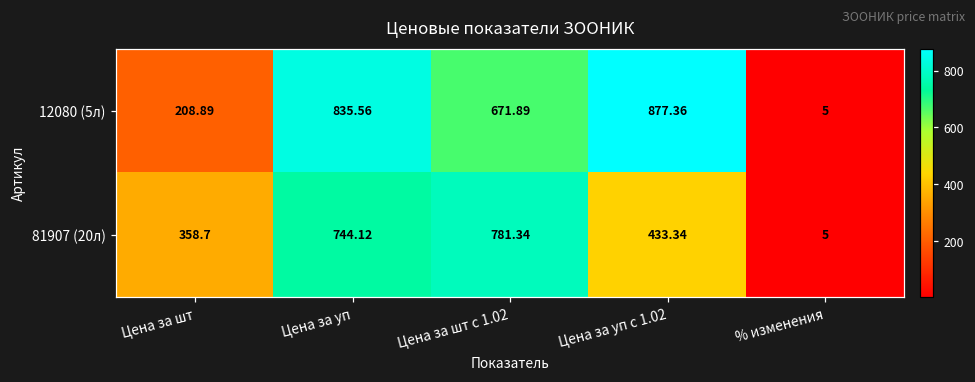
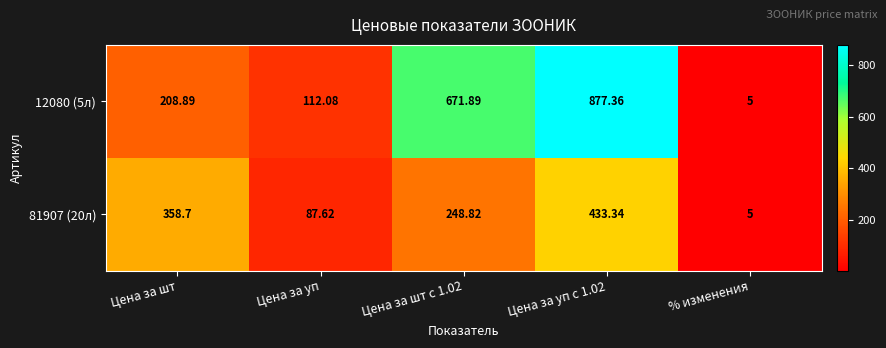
12080 (5л), Цена за уп: 835.56 -> 112.08
81907 (20л), Цена за уп: 744.12 -> 87.62
81907 (20л), Цена за шт с 1.02: 781.34 -> 248.82
